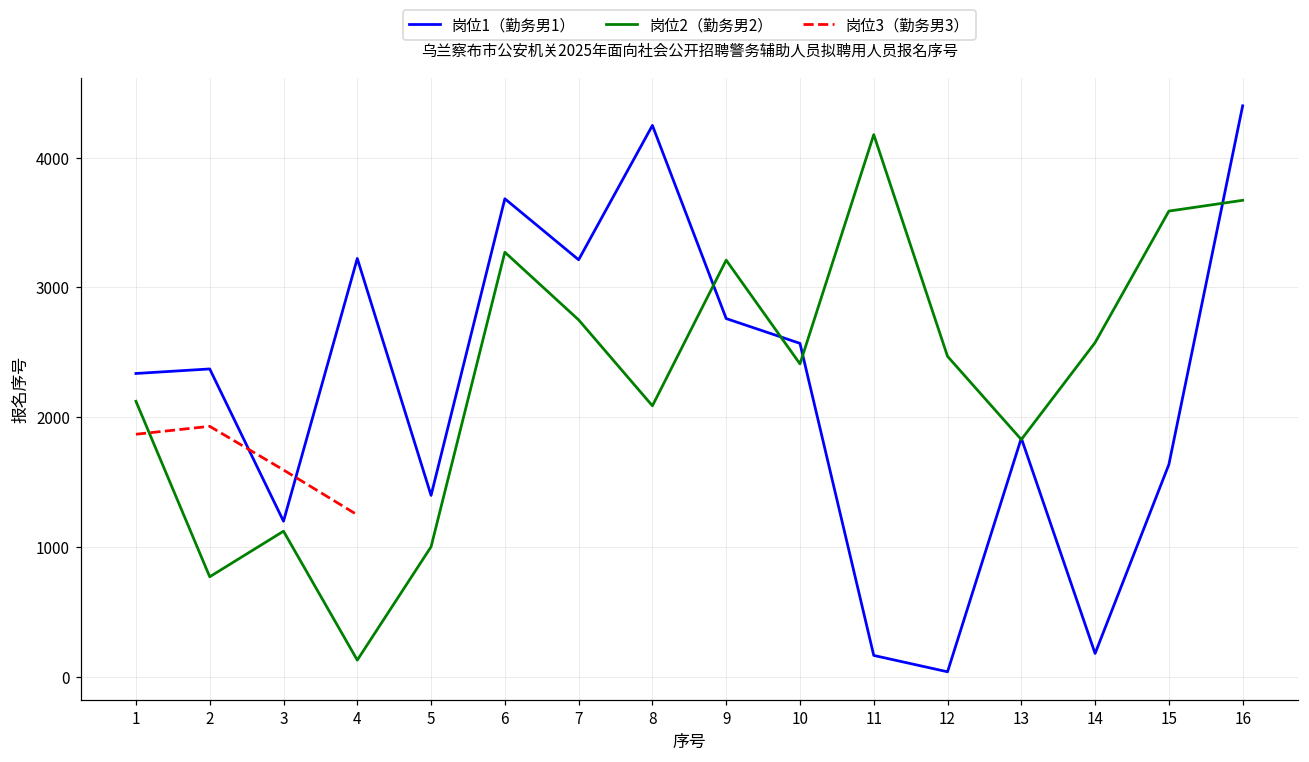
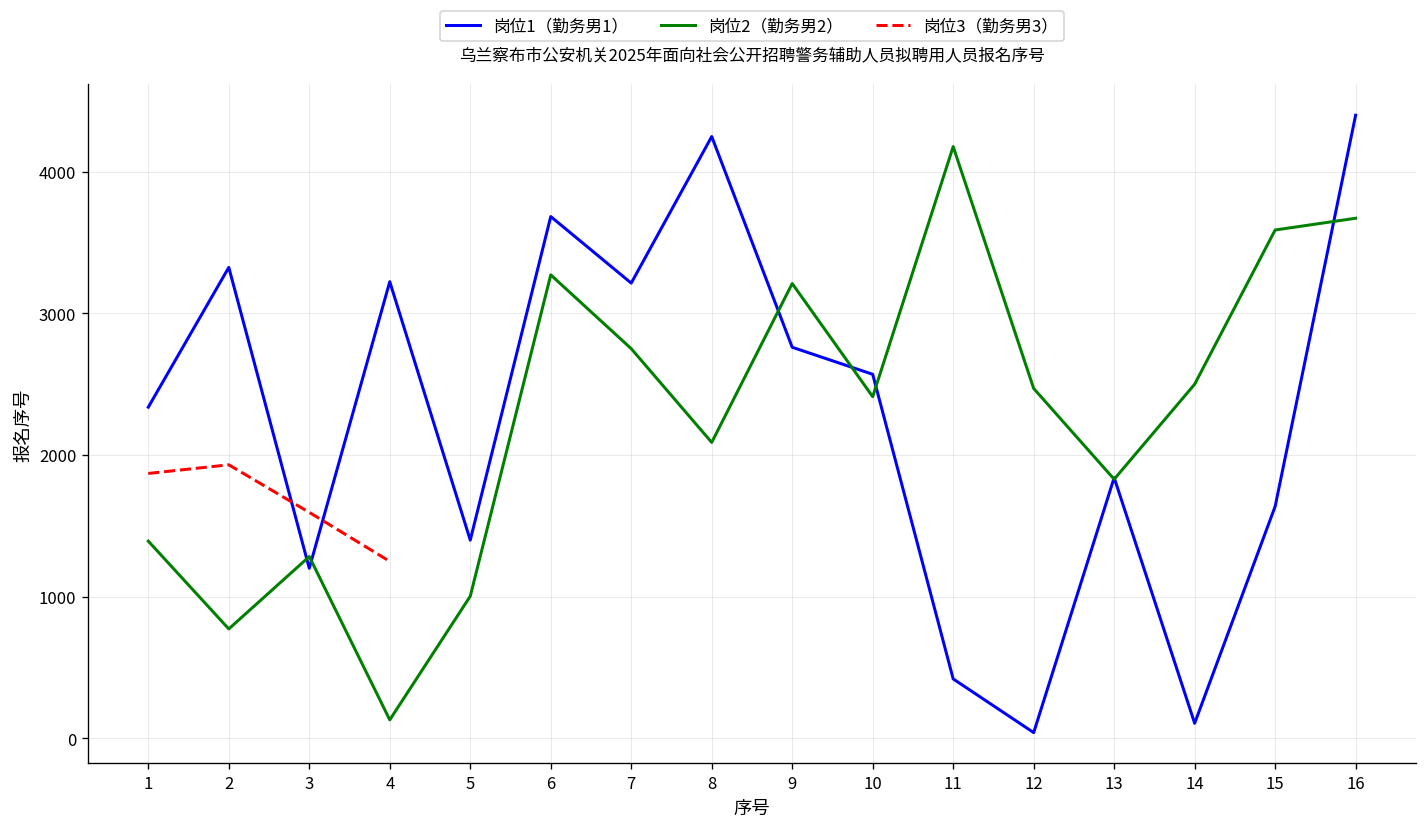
岗位2（勤务男2）, 1: 2120 -> 1390
岗位1（勤务男1）, 2: 2370 -> 3320
岗位2（勤务男2）, 3: 1120 -> 1280
岗位1（勤务男1）, 11: 170 -> 420
岗位1（勤务男1）, 14: 180 -> 110
岗位2（勤务男2）, 14: 2580 -> 2500
